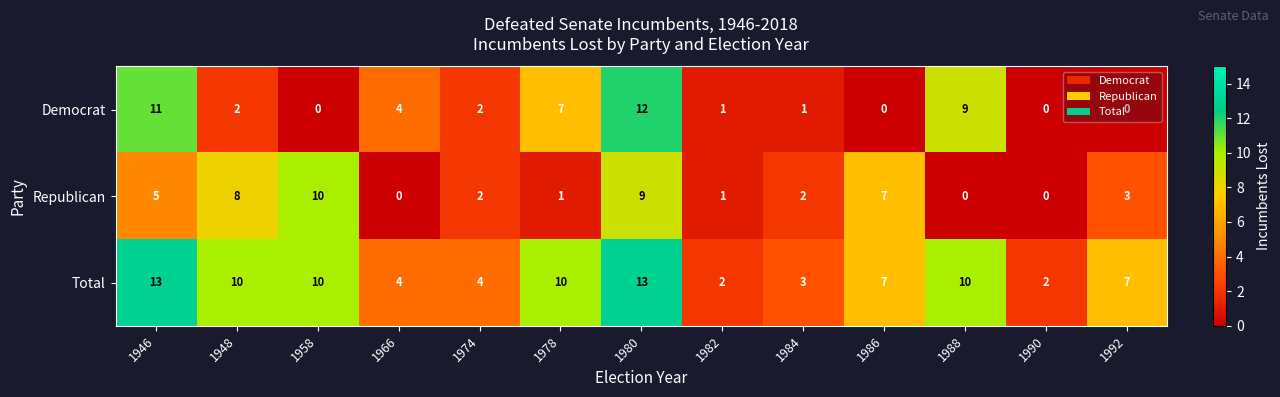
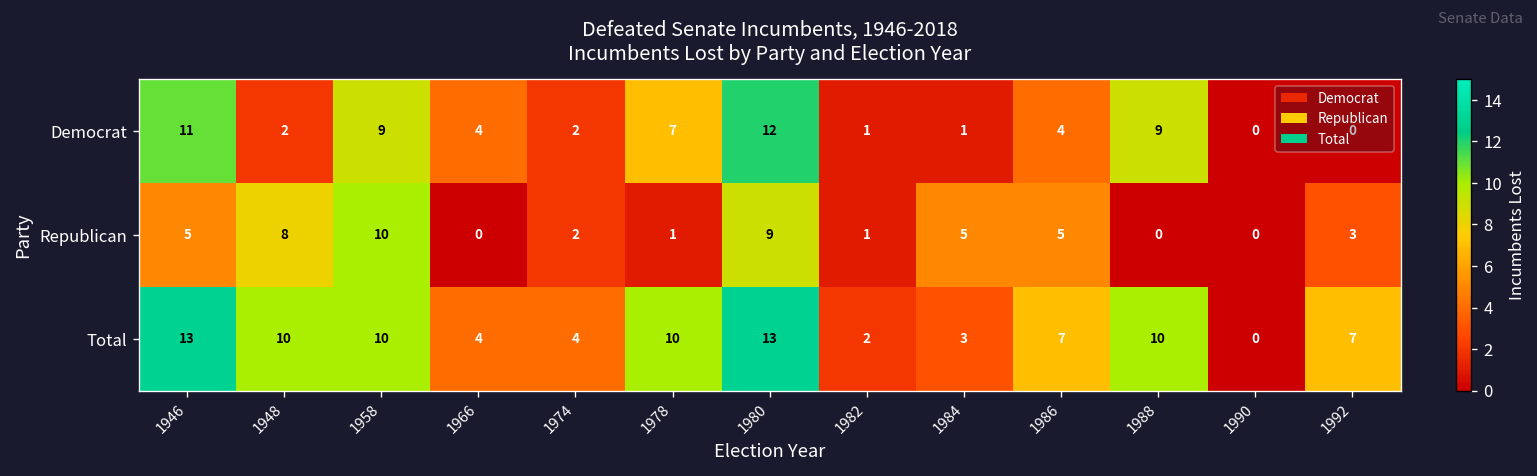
Democrat, 1958: 0 -> 9
Democrat, 1986: 0 -> 4
Republican, 1984: 2 -> 5
Republican, 1986: 7 -> 5
Total, 1990: 2 -> 0
